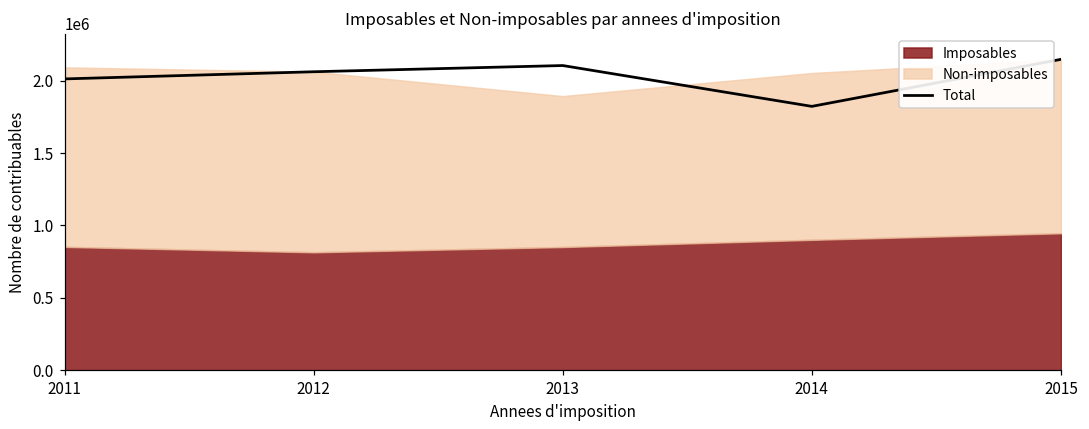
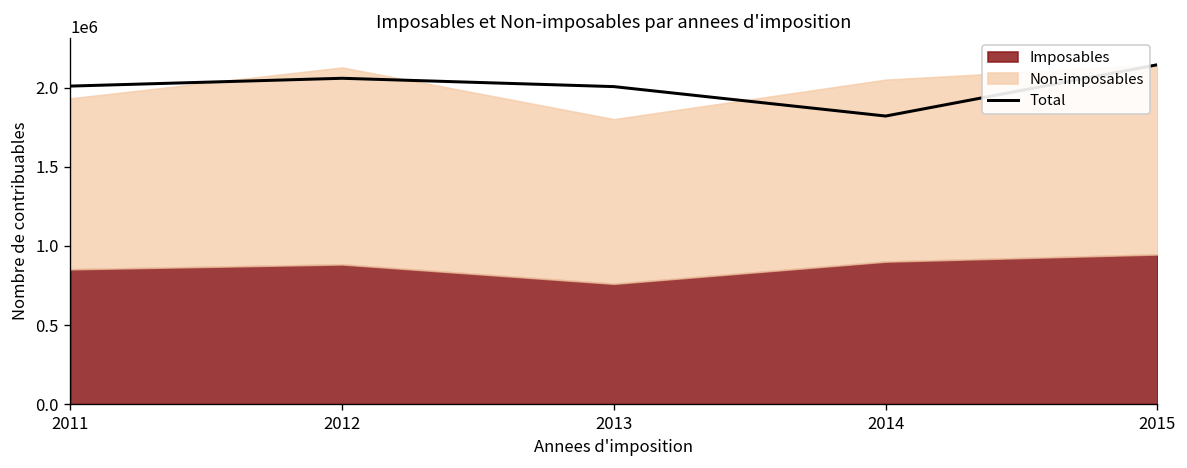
Non-imposables, 2011: 1240000 -> 1080000
Imposables, 2012: 820000 -> 880000
Total, 2013: 2100000 -> 2010000
Imposables, 2013: 850000 -> 760000
